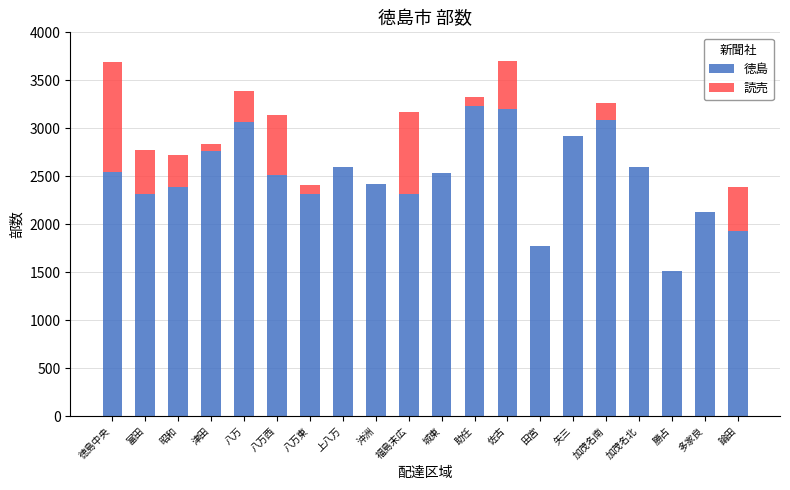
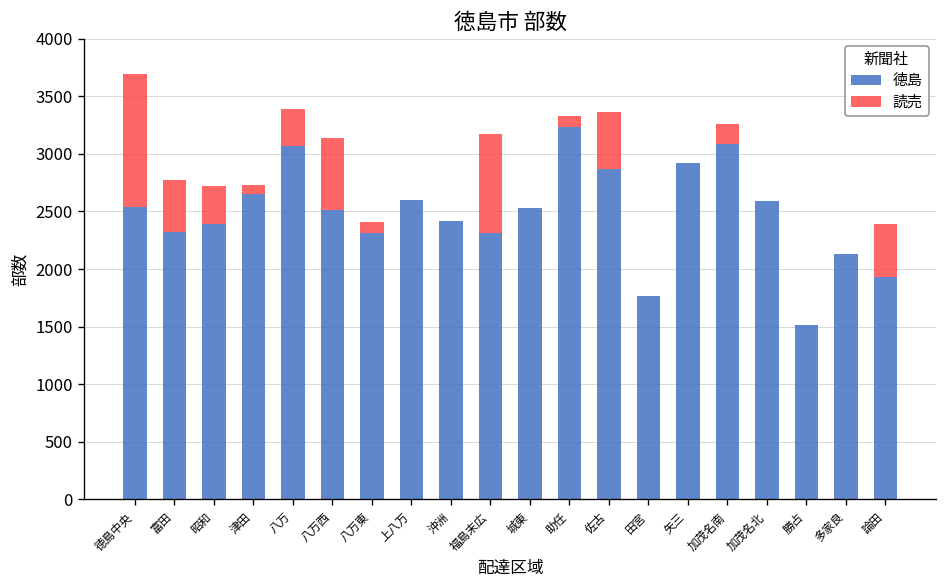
徳島, 津田: 2800 -> 2600
徳島, 佐古: 3200 -> 2900
